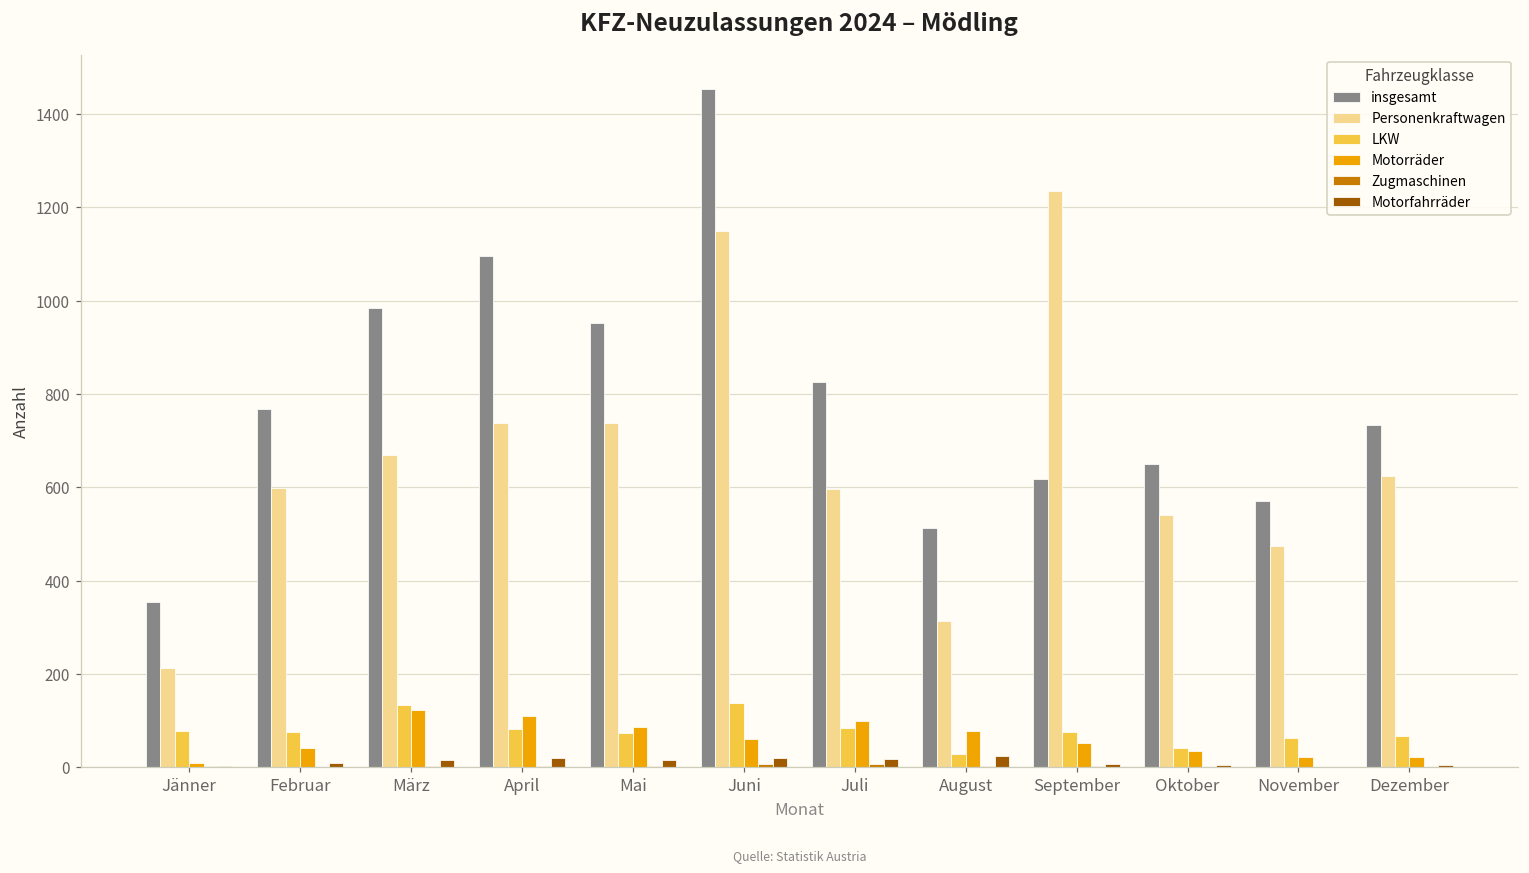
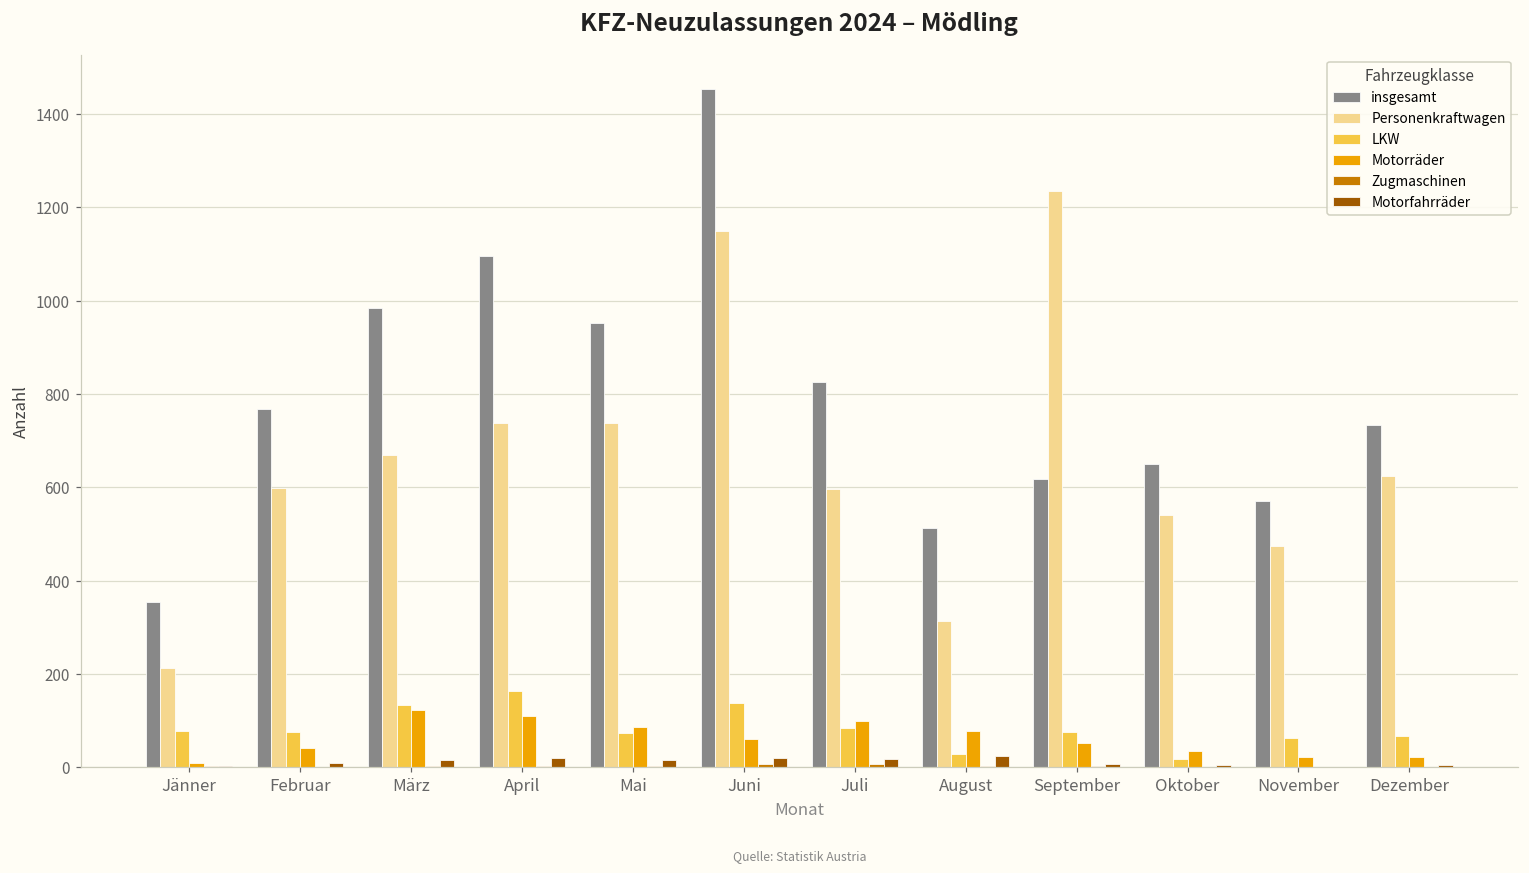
LKW, April: 80 -> 160
LKW, Oktober: 40 -> 20
